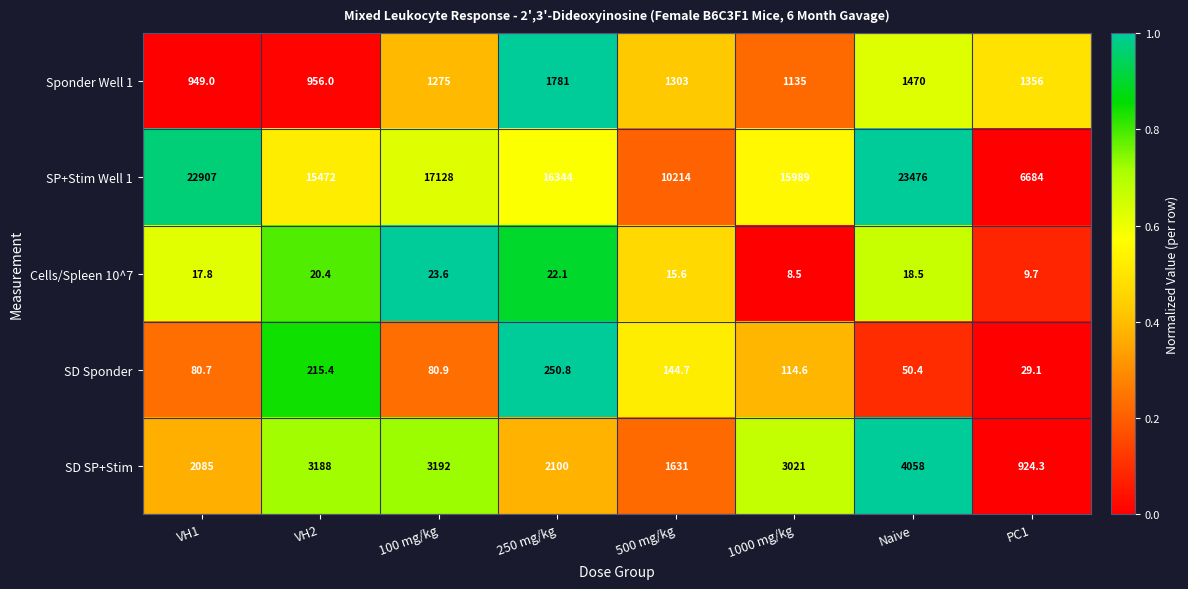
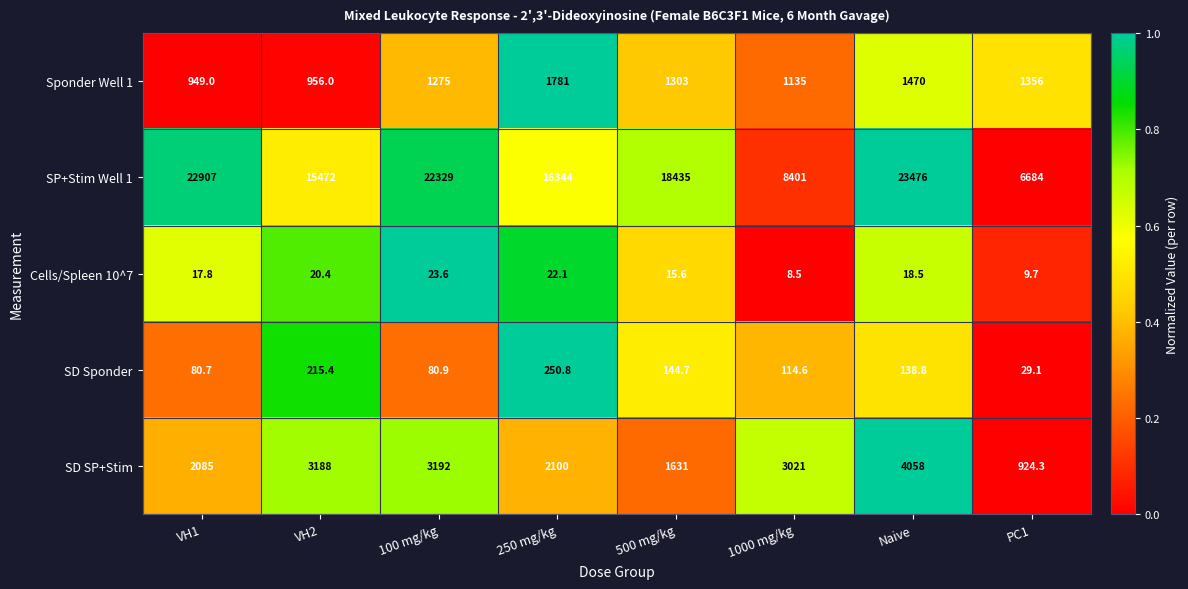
SP+Stim Well 1, 100 mg/kg: 17128 -> 22329
SP+Stim Well 1, 500 mg/kg: 10214 -> 18435
SP+Stim Well 1, 1000 mg/kg: 15989 -> 8401
SD Sponder, Naive: 50.4 -> 138.8
